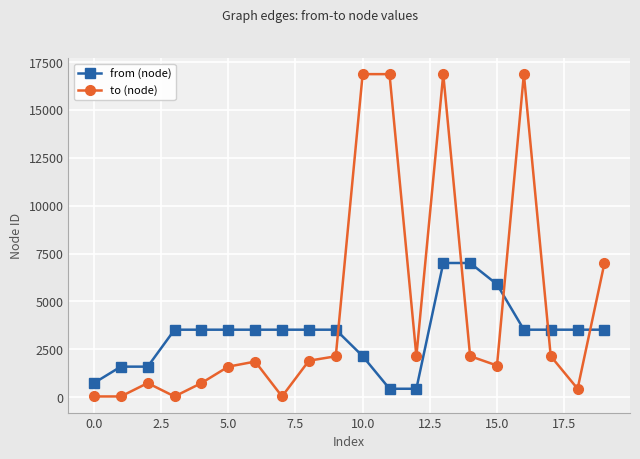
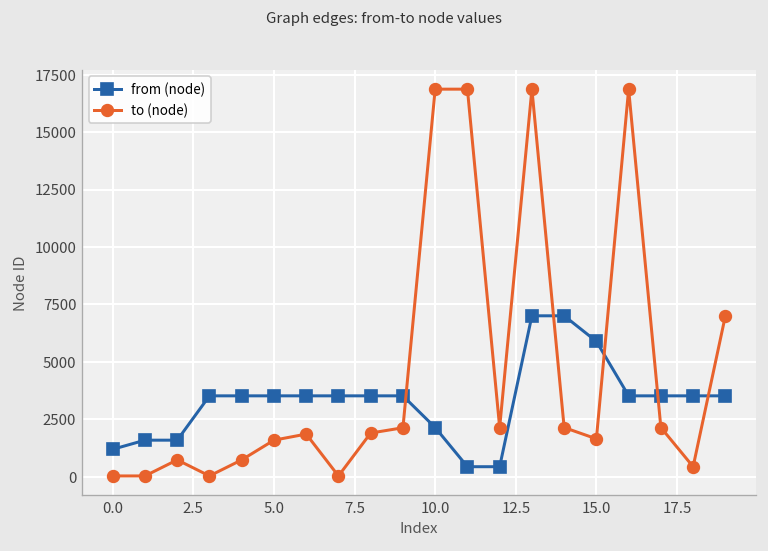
from (node), 0.0: 700 -> 1200
